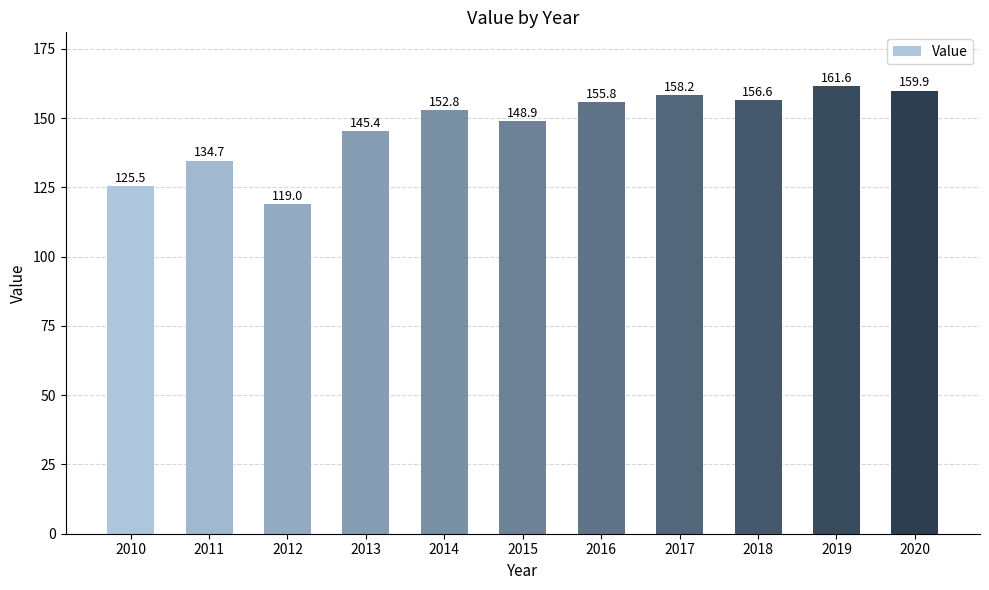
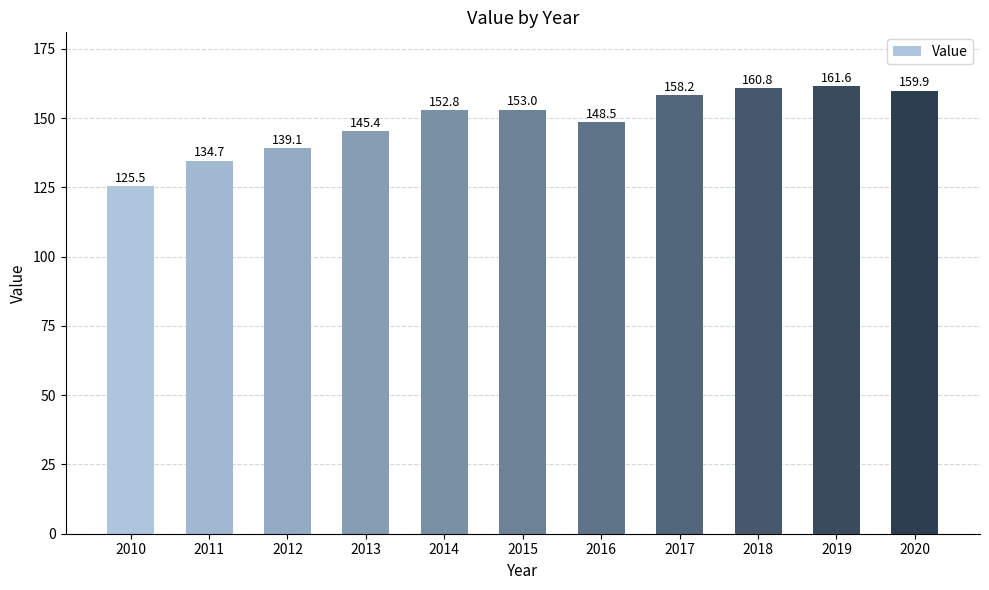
2012: 119.0 -> 139.1
2015: 148.9 -> 153.0
2016: 155.8 -> 148.5
2018: 156.6 -> 160.8
